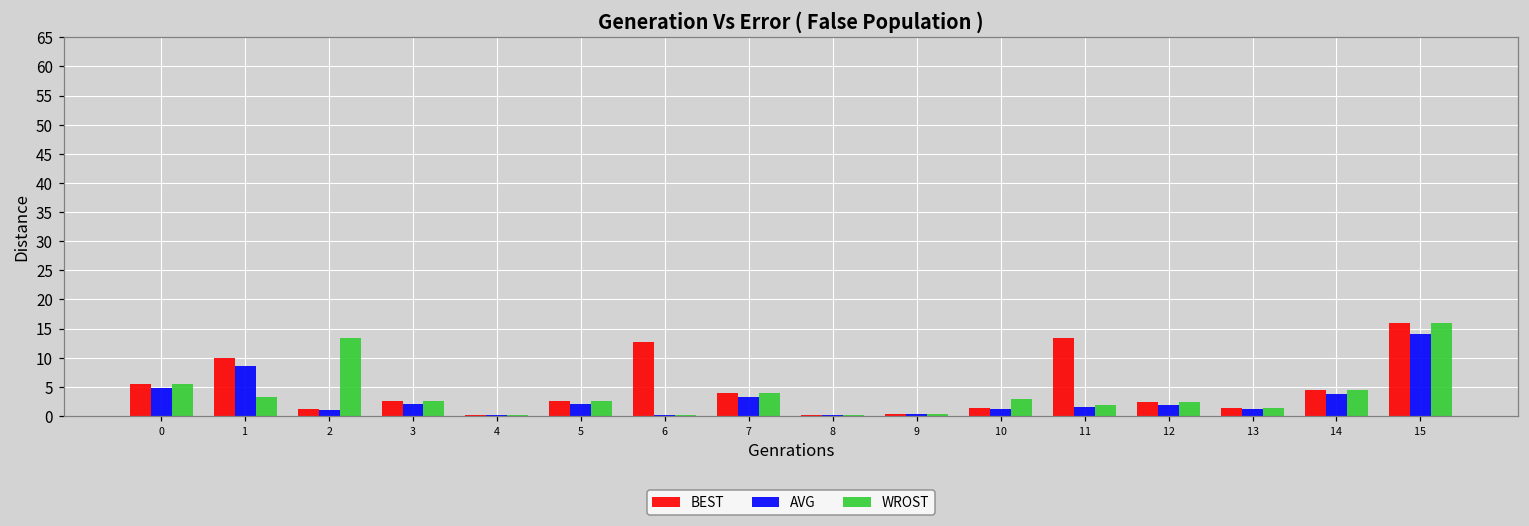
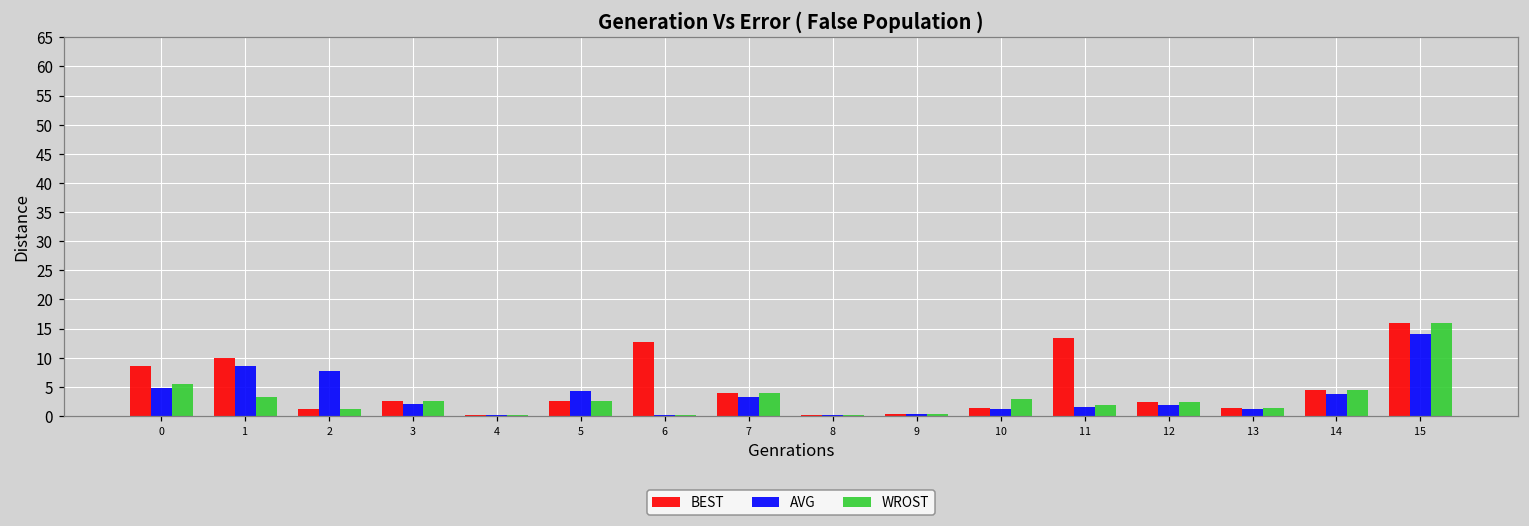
BEST, 0: 5 -> 9
AVG, 2: 1 -> 8
WROST, 2: 13 -> 1
AVG, 5: 2 -> 4
